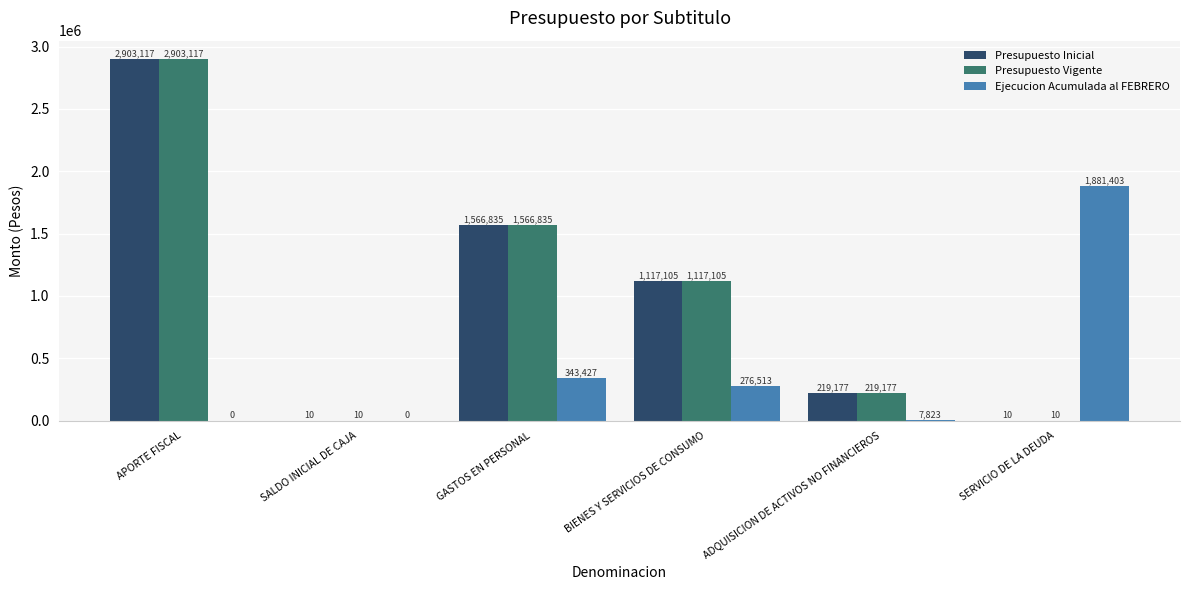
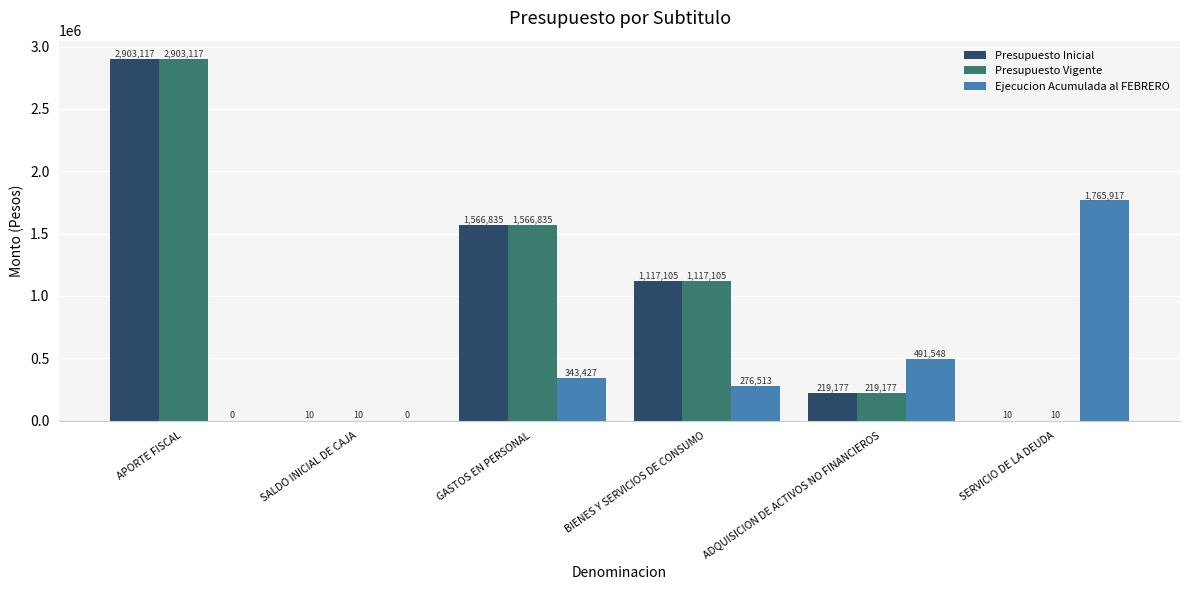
Ejecucion Acumulada al FEBRERO, ADQUISICION DE ACTIVOS NO FINANCIEROS: 7,823 -> 491,548
Ejecucion Acumulada al FEBRERO, SERVICIO DE LA DEUDA: 1,881,403 -> 1,765,917
